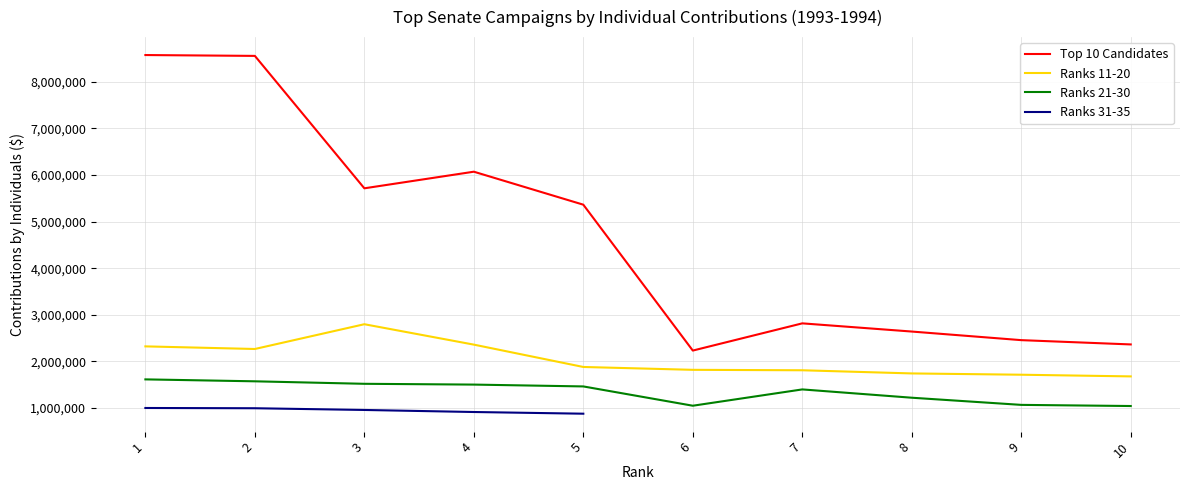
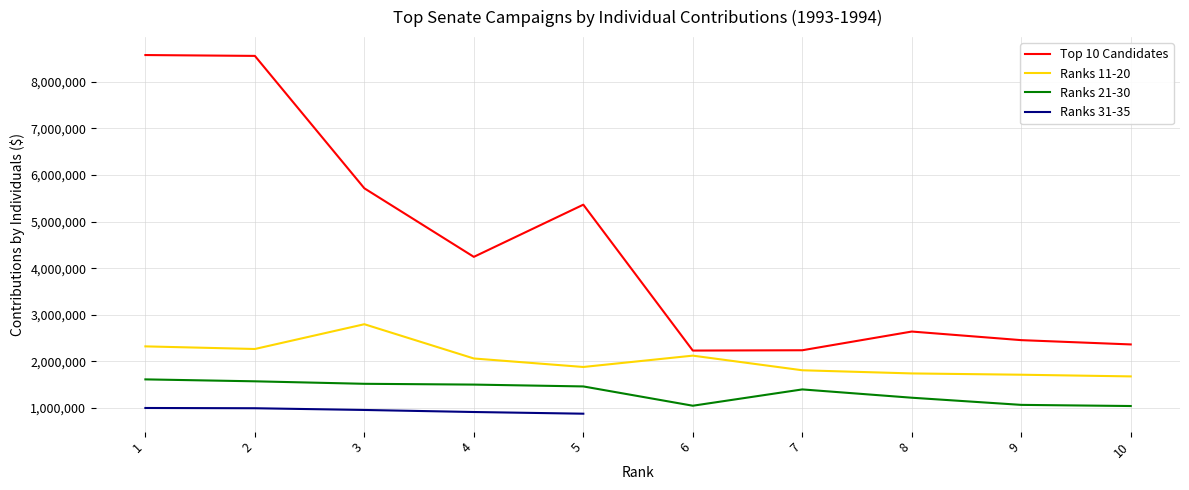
Top 10 Candidates, 4: 6,100,000 -> 4,200,000
Ranks 11-20, 4: 2,400,000 -> 2,100,000
Ranks 11-20, 6: 1,800,000 -> 2,100,000
Top 10 Candidates, 7: 2,800,000 -> 2,200,000
